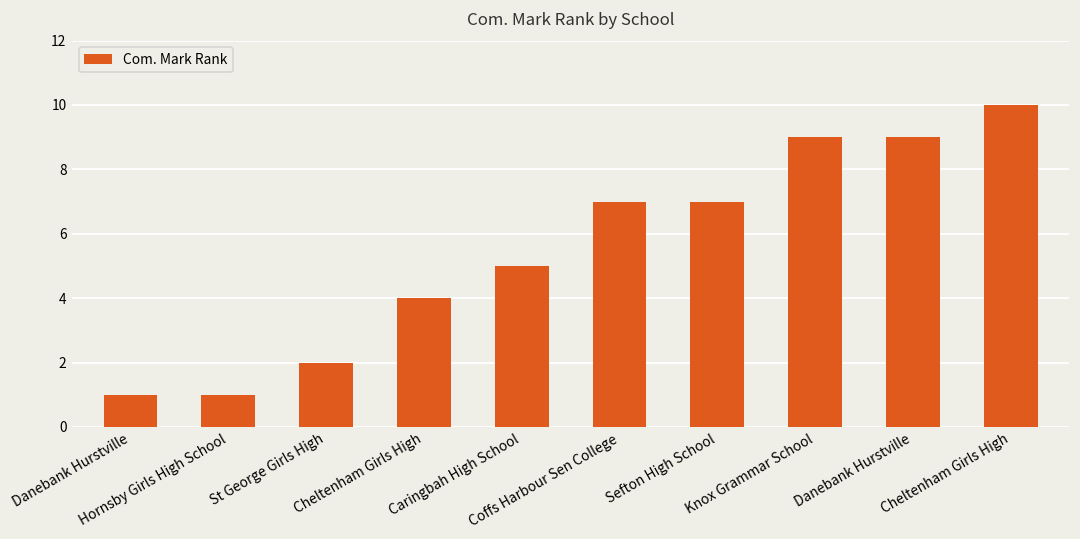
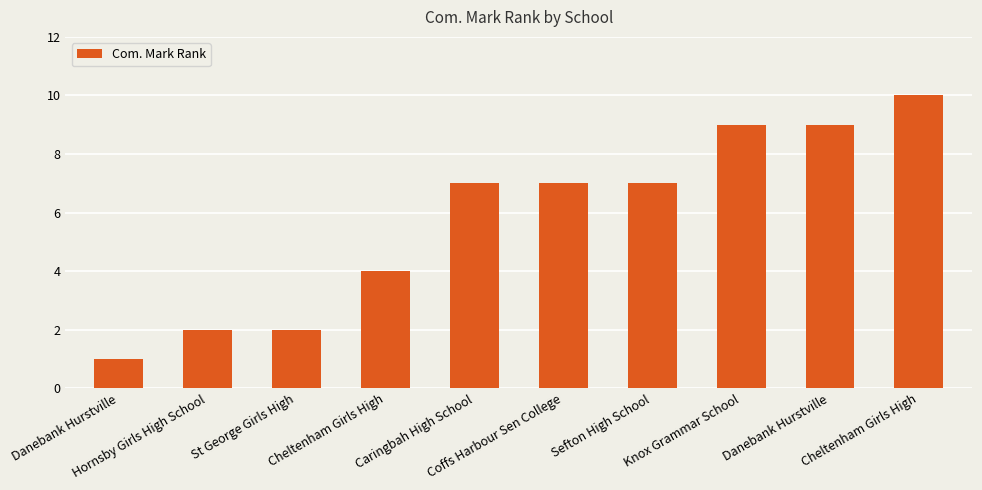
Hornsby Girls High School: 1 -> 2
Caringbah High School: 5 -> 7
